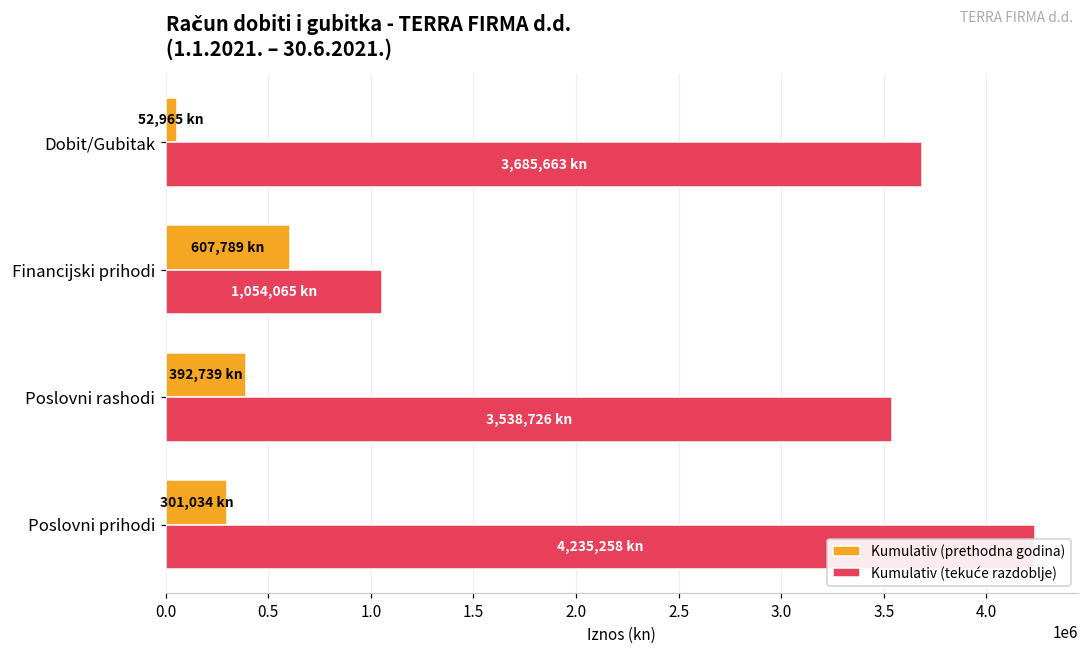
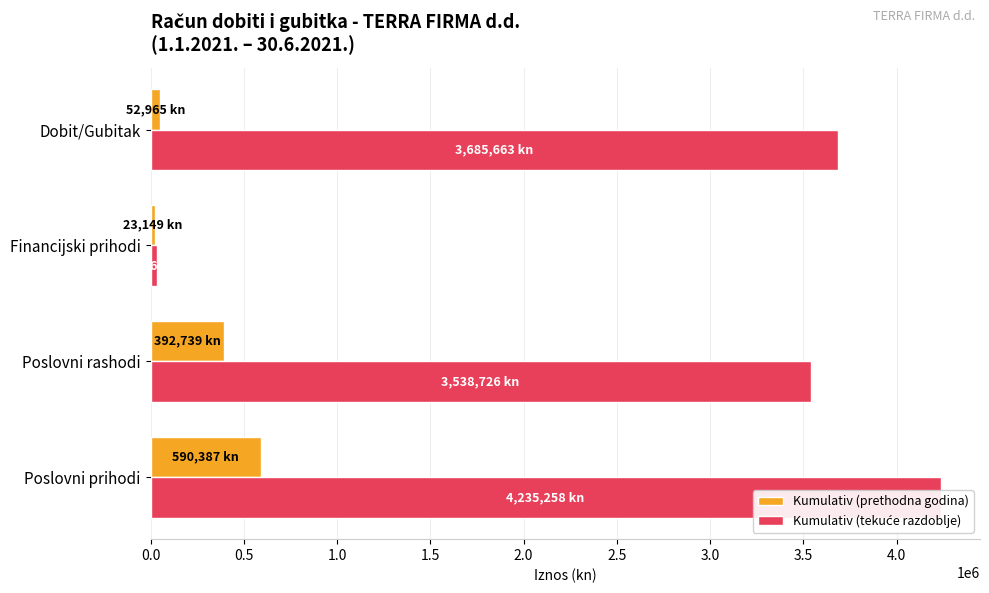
Kumulativ (prethodna godina), Financijski prihodi: 607,789 -> 23,149
Kumulativ (tekuće razdoblje), Financijski prihodi: 1050000 -> 40000
Kumulativ (prethodna godina), Poslovni prihodi: 301,034 -> 590,387
